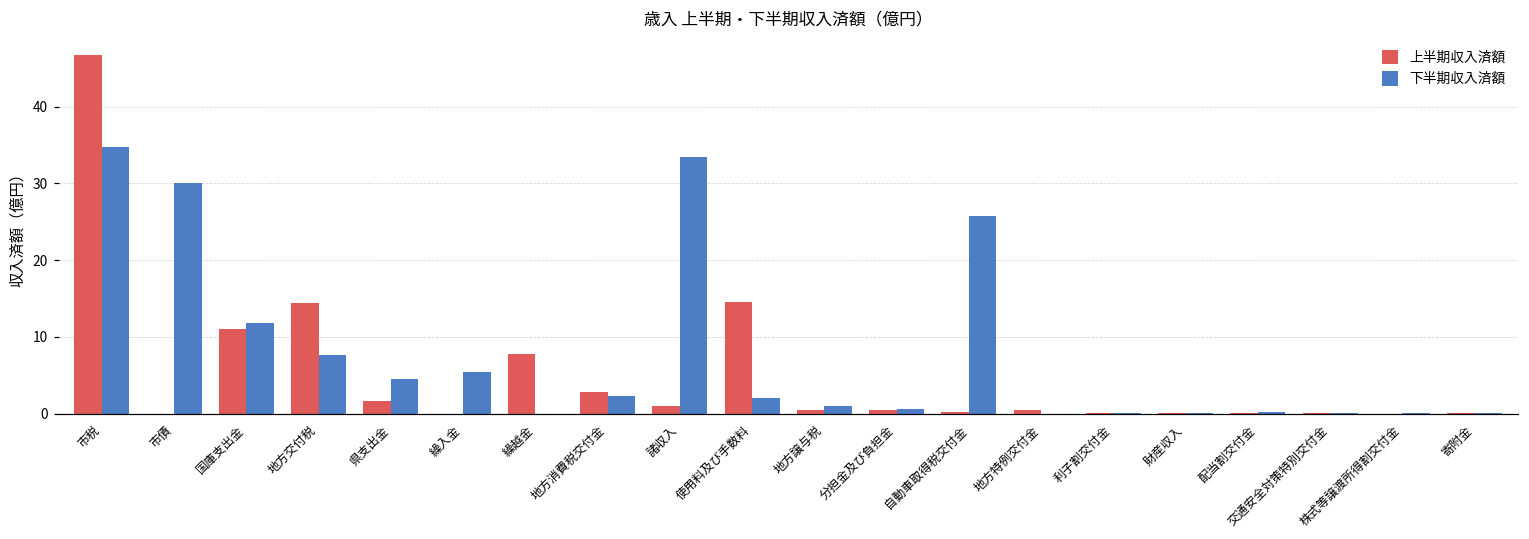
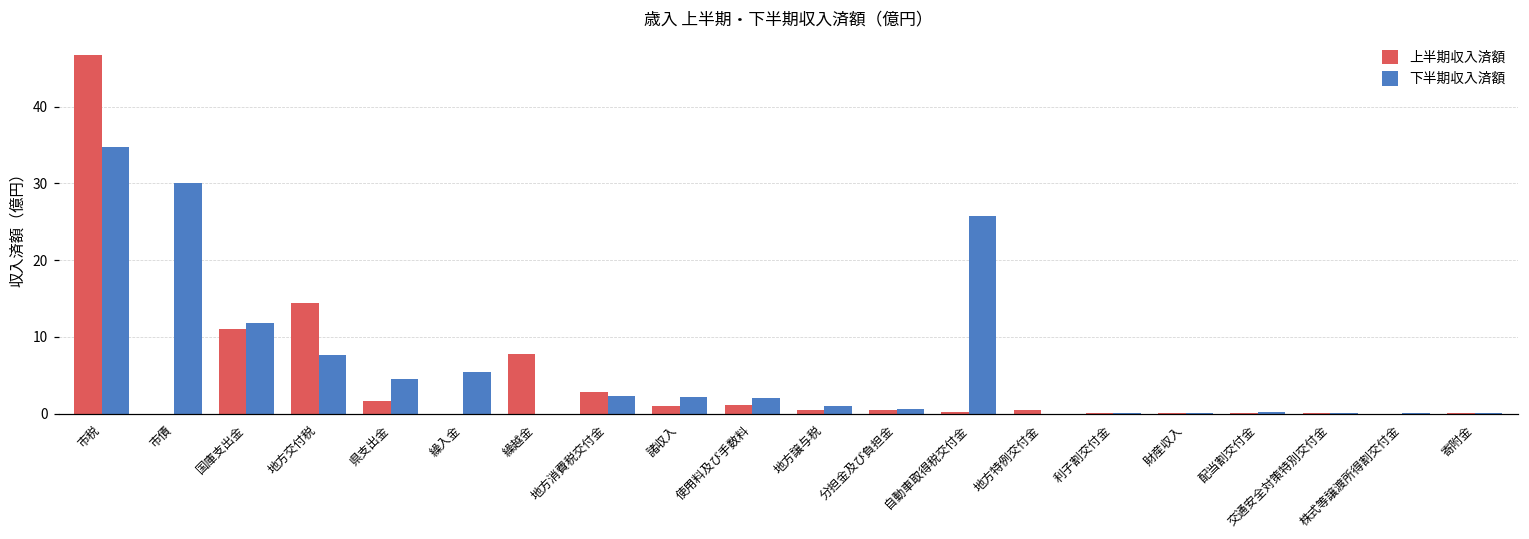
下半期収入済額, 諸収入: 33 -> 2
上半期収入済額, 使用料及び手数料: 15 -> 1
